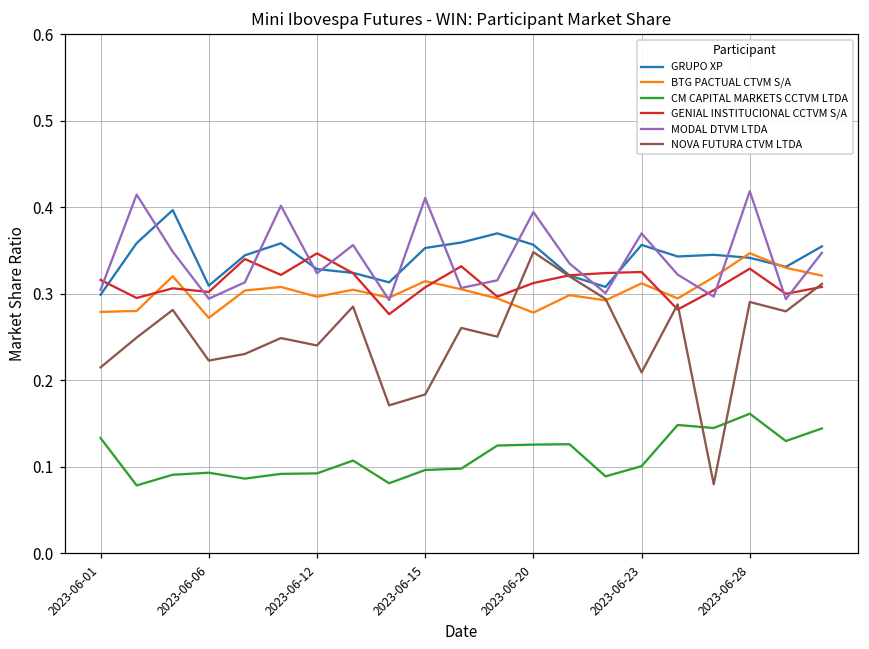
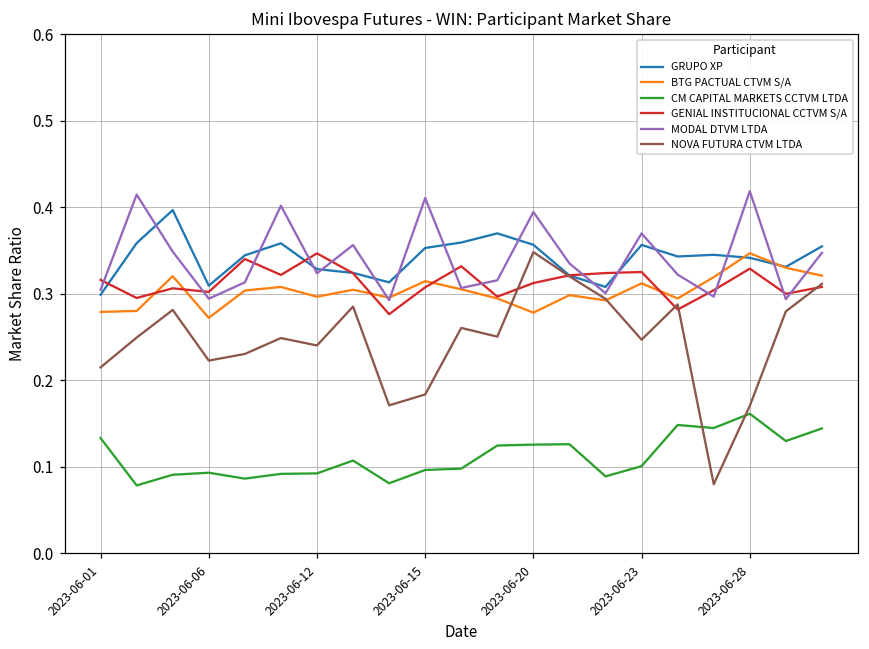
NOVA FUTURA CTVM LTDA, 2023-06-23: 0.21 -> 0.25
NOVA FUTURA CTVM LTDA, 2023-06-28: 0.29 -> 0.17
